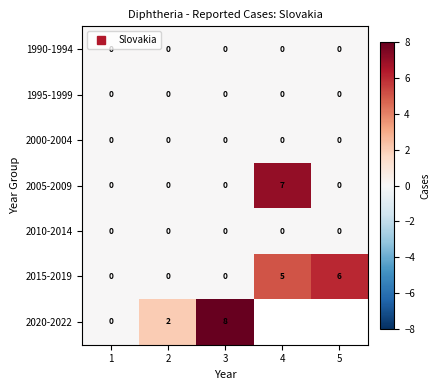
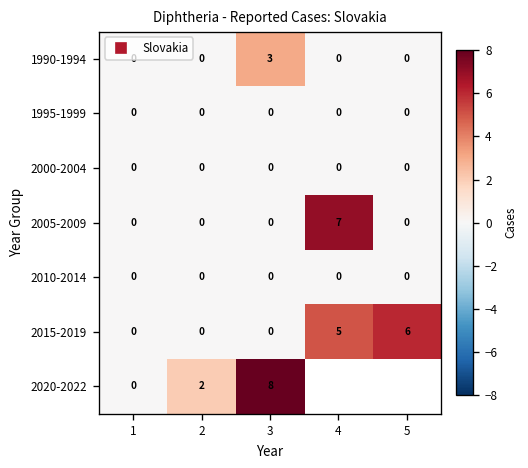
1990-1994, 3: 0 -> 3
